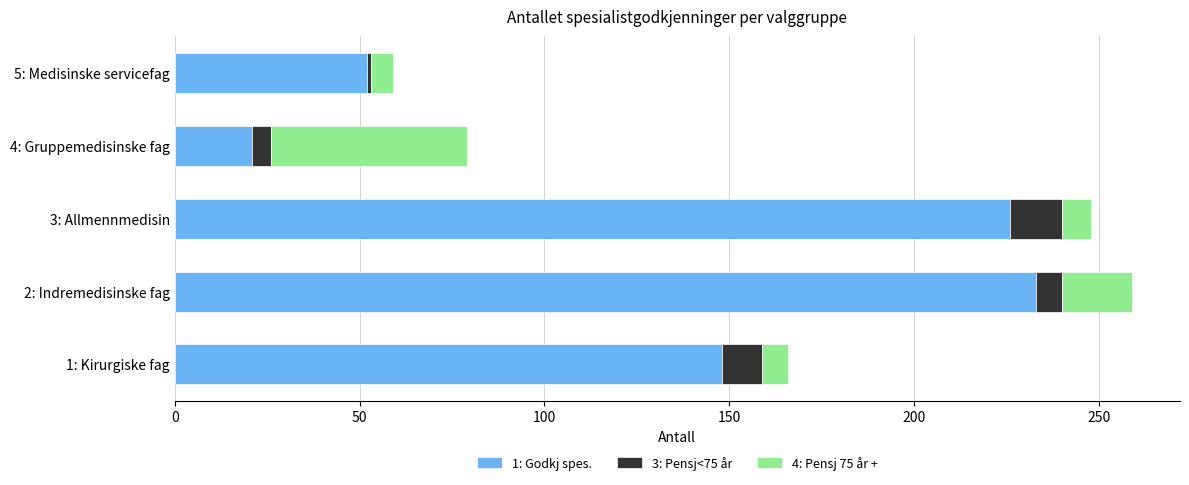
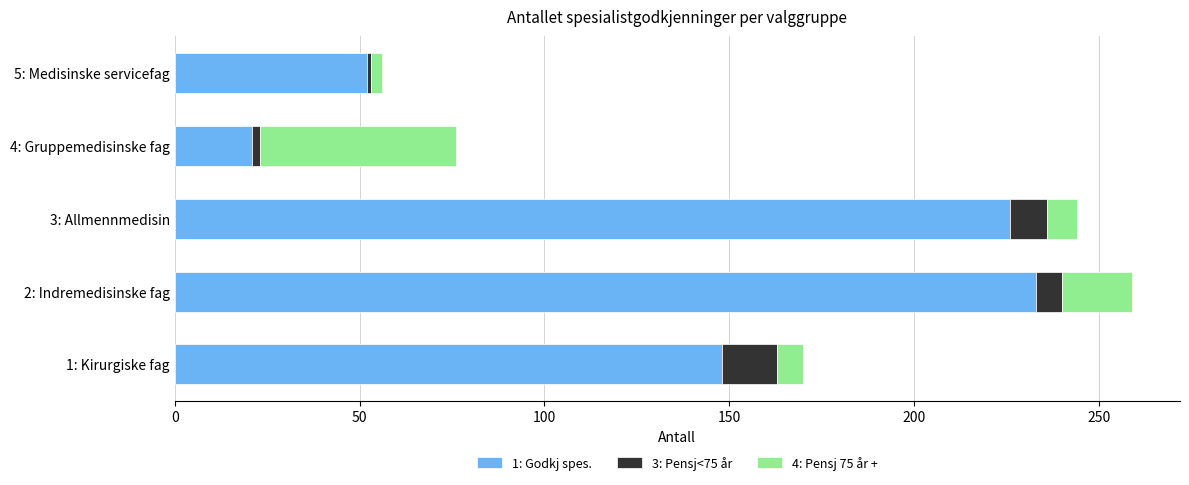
4: Pensj 75 år +, 5: Medisinske servicefag: 6 -> 3
3: Pensj<75 år, 4: Gruppemedisinske fag: 5 -> 2
3: Pensj<75 år, 3: Allmennmedisin: 14 -> 10
3: Pensj<75 år, 1: Kirurgiske fag: 11 -> 15
